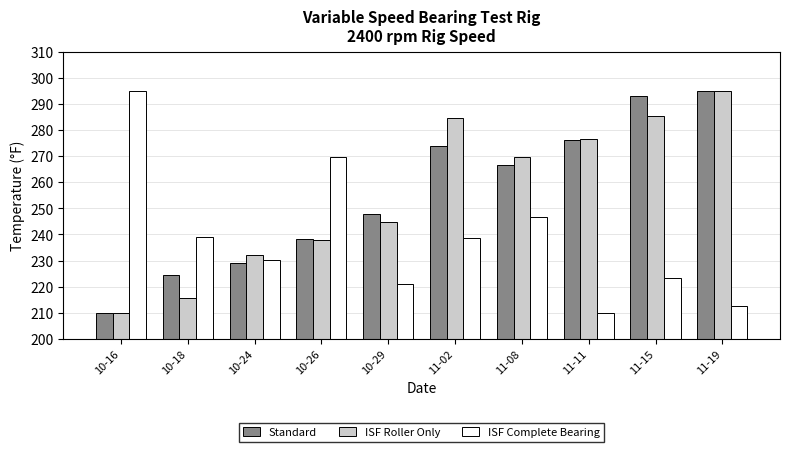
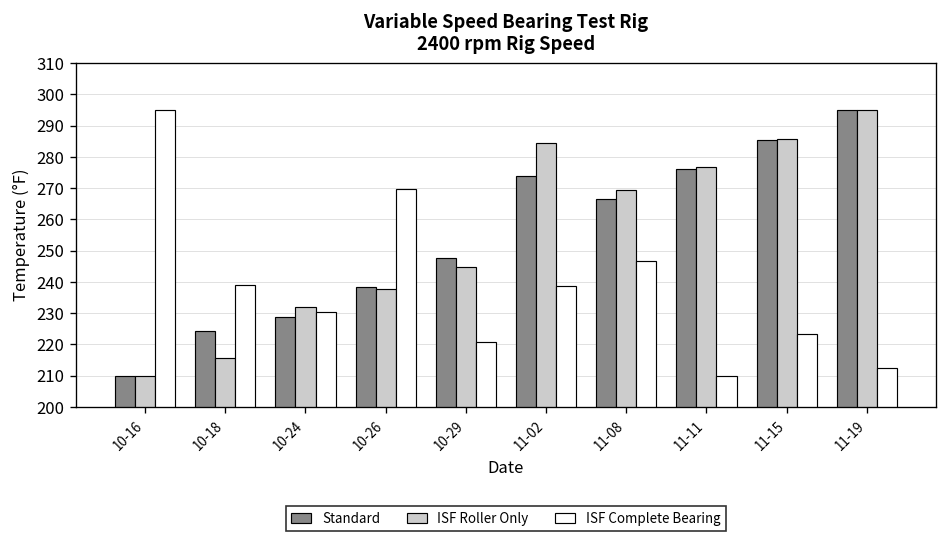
Standard, 11-15: 293 -> 286
